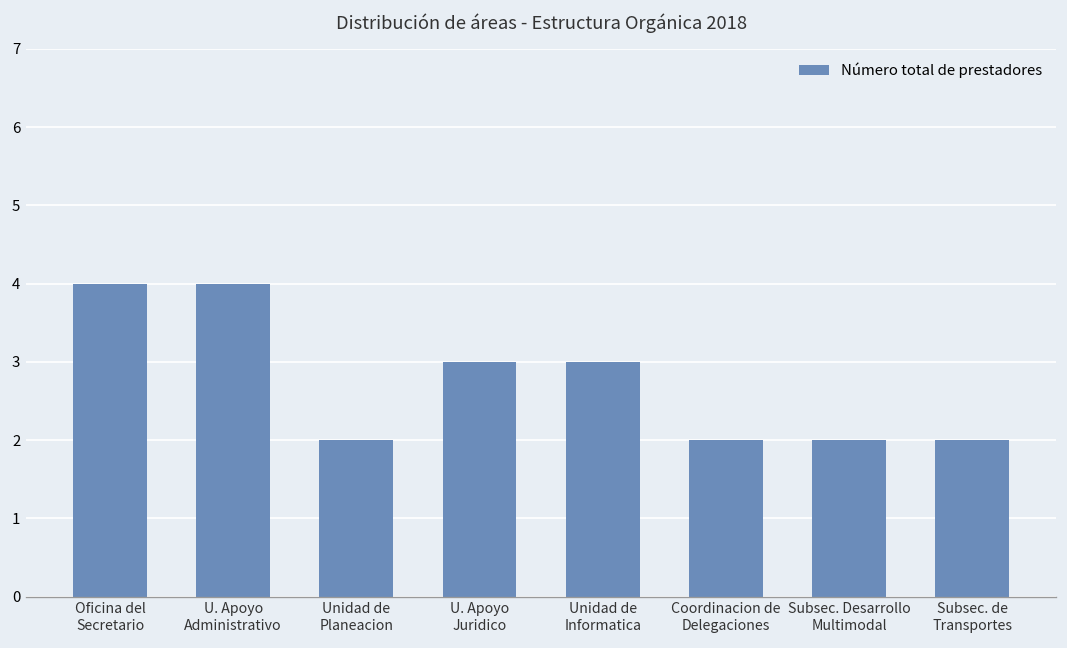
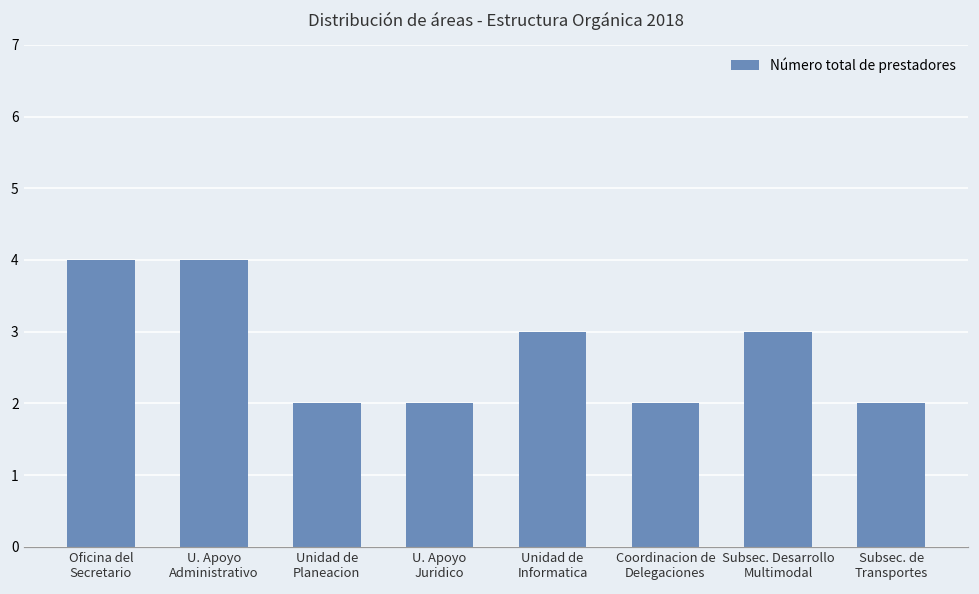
U. Apoyo Juridico: 3 -> 2
Subsec. Desarrollo Multimodal: 2 -> 3
